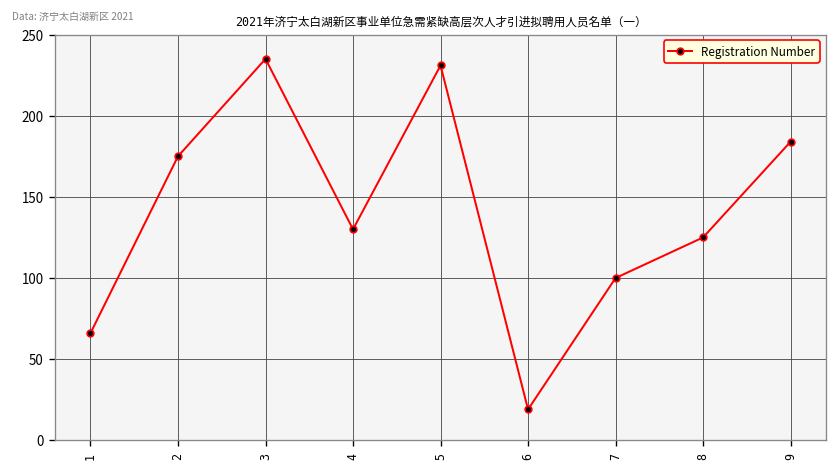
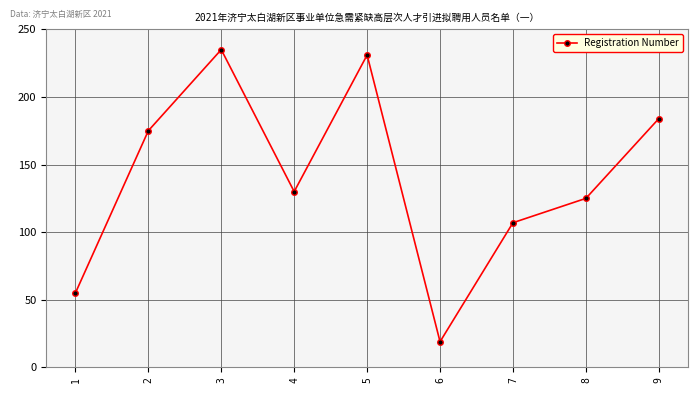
1: 66 -> 55
7: 100 -> 107
